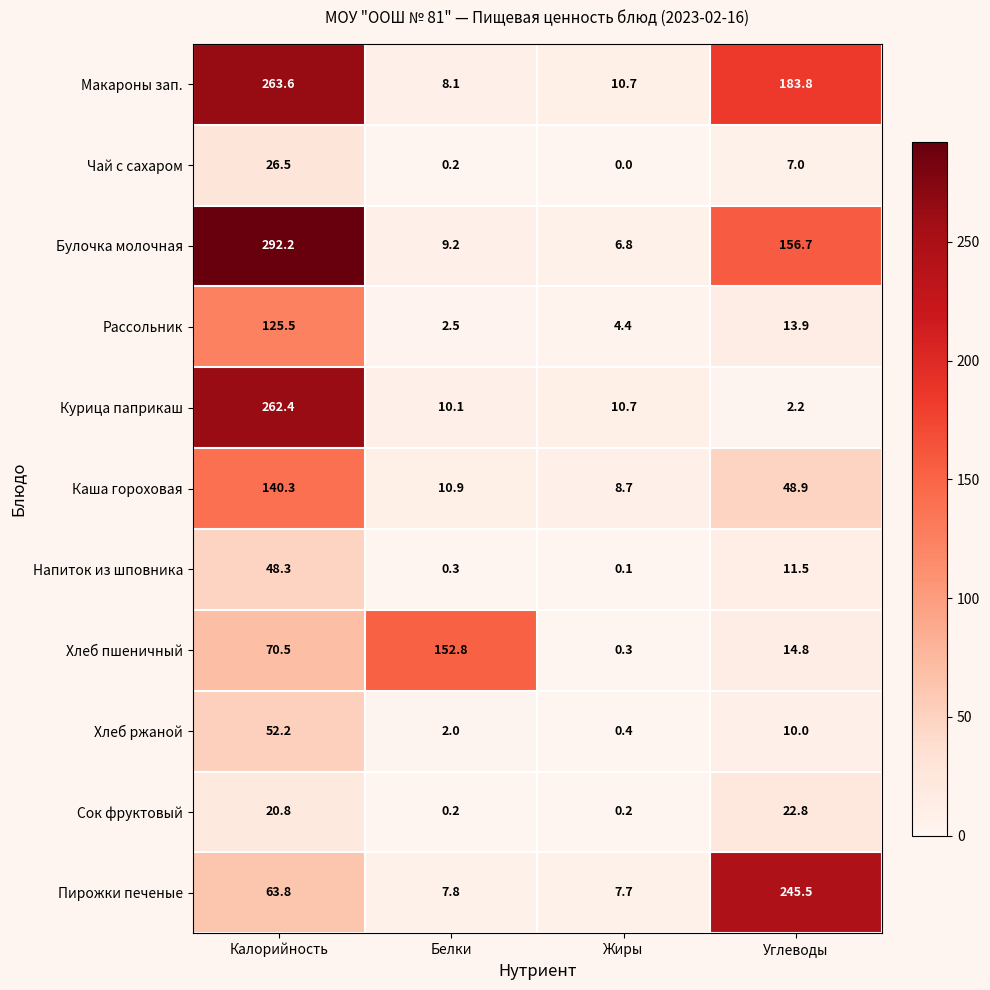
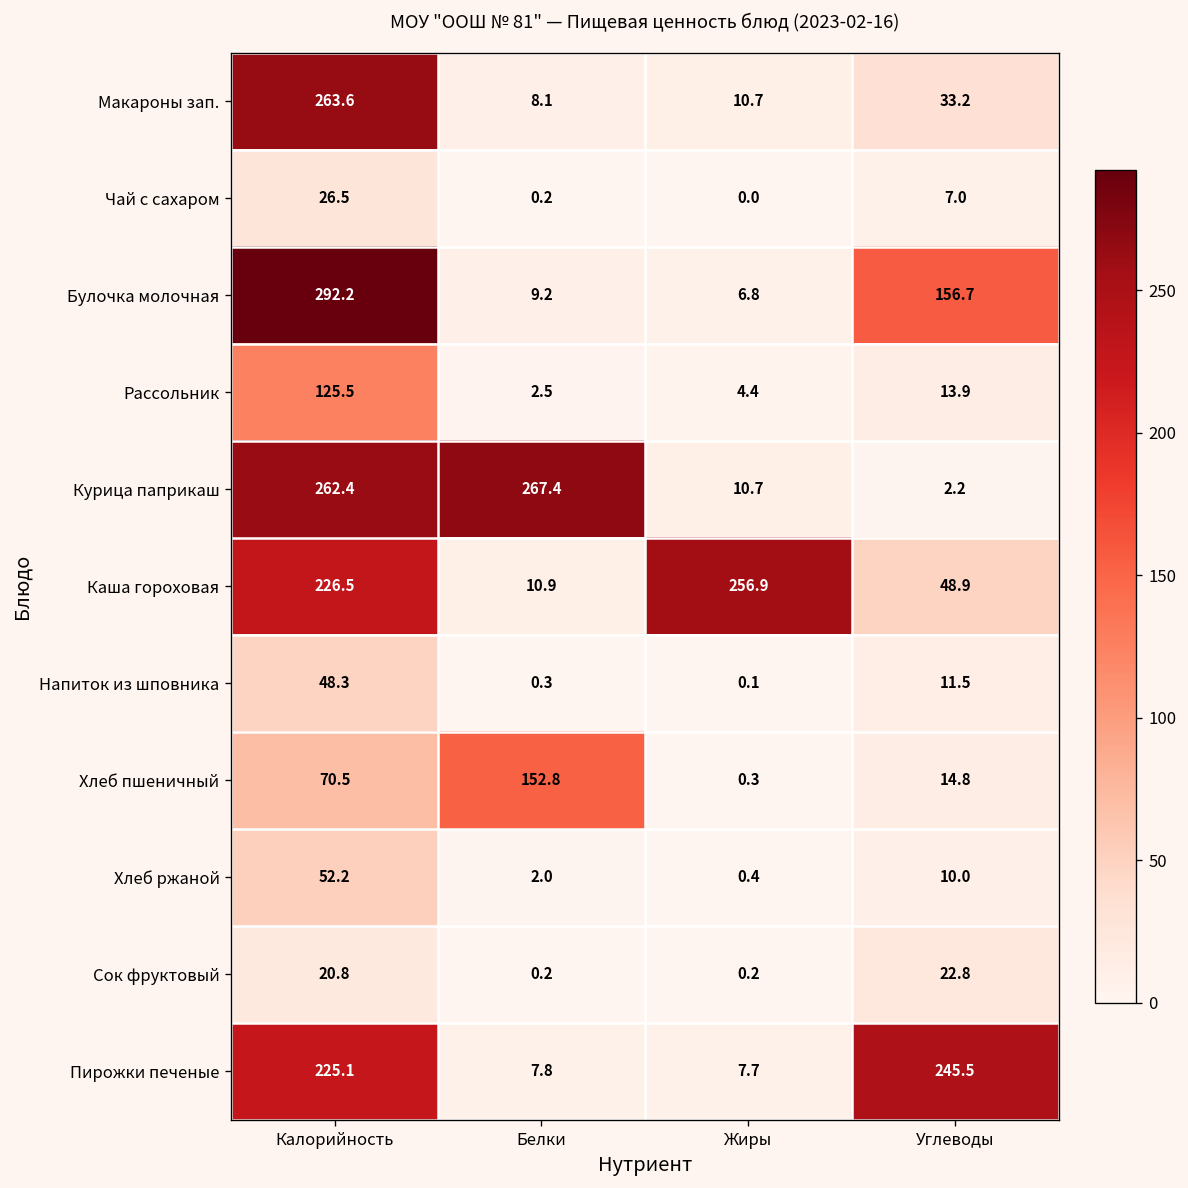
Макароны зап., Углеводы: 183.8 -> 33.2
Курица паприкаш, Белки: 10.1 -> 267.4
Каша гороховая, Калорийность: 140.3 -> 226.5
Каша гороховая, Жиры: 8.7 -> 256.9
Пирожки печеные, Калорийность: 63.8 -> 225.1
